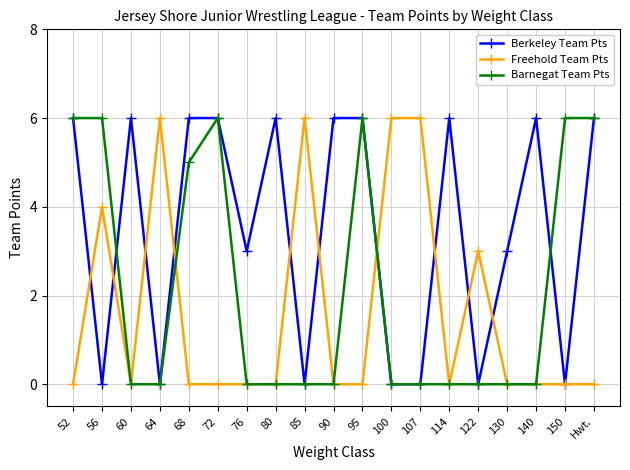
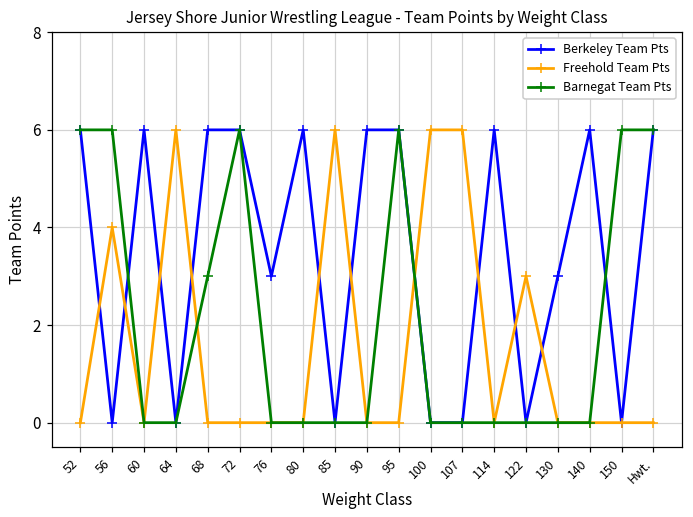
Barnegat Team Pts, 68: 5 -> 3
